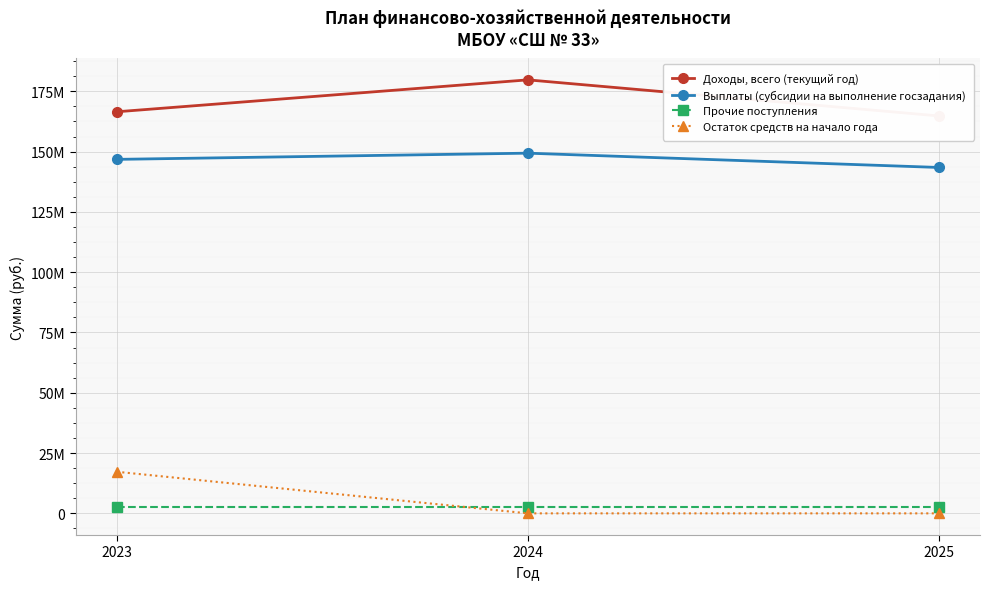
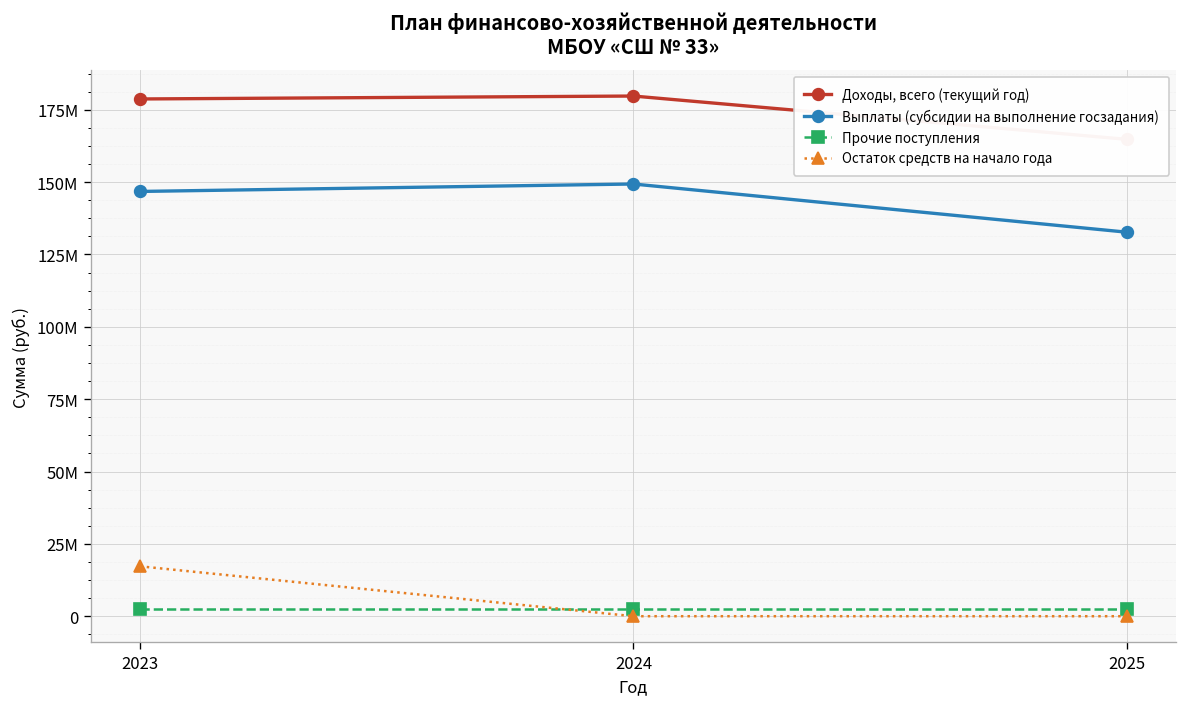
Доходы, всего (текущий год), 2023: 167000000 -> 179000000
Выплаты (субсидии на выполнение госзадания), 2025: 143000000 -> 133000000
